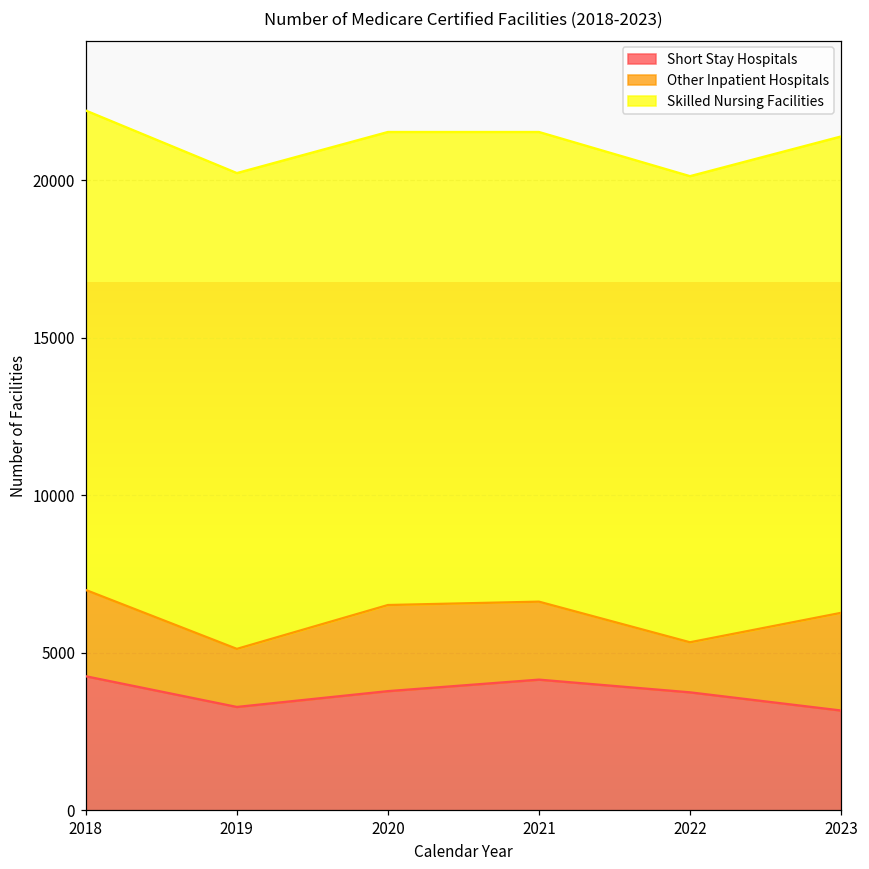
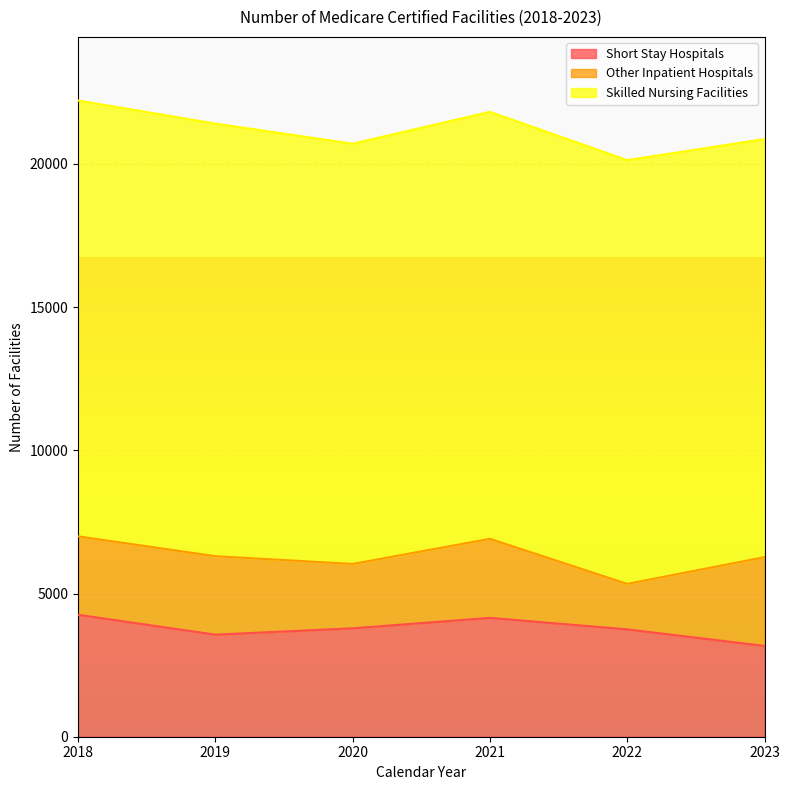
Short Stay Hospitals, 2019: 3300 -> 3600
Other Inpatient Hospitals, 2019: 1800 -> 2700
Other Inpatient Hospitals, 2020: 2700 -> 2200
Skilled Nursing Facilities, 2020: 15000 -> 14700
Other Inpatient Hospitals, 2021: 2500 -> 2800
Skilled Nursing Facilities, 2023: 15100 -> 14600
